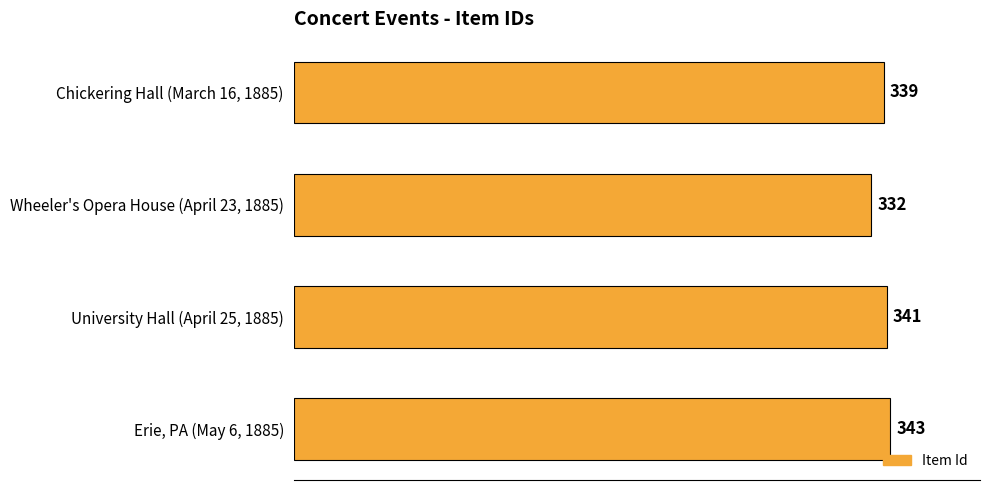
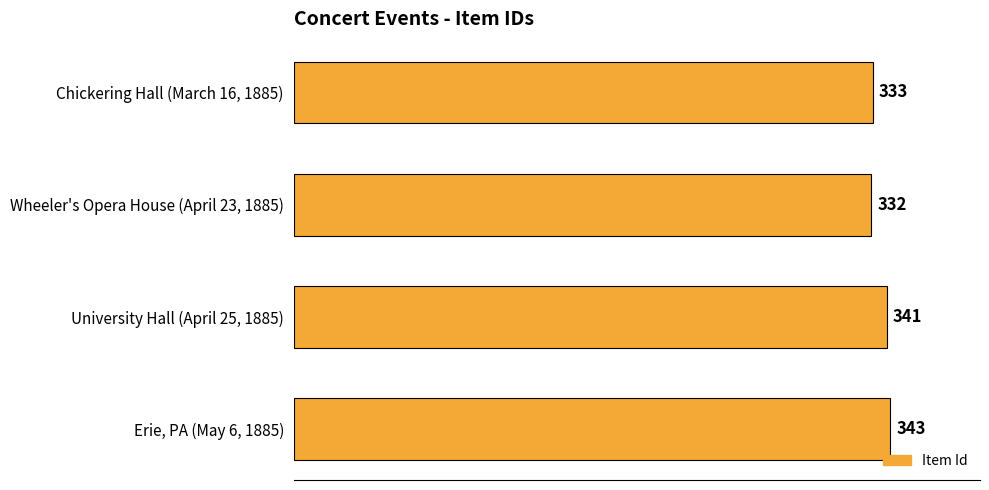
Chickering Hall (March 16, 1885): 339 -> 333
